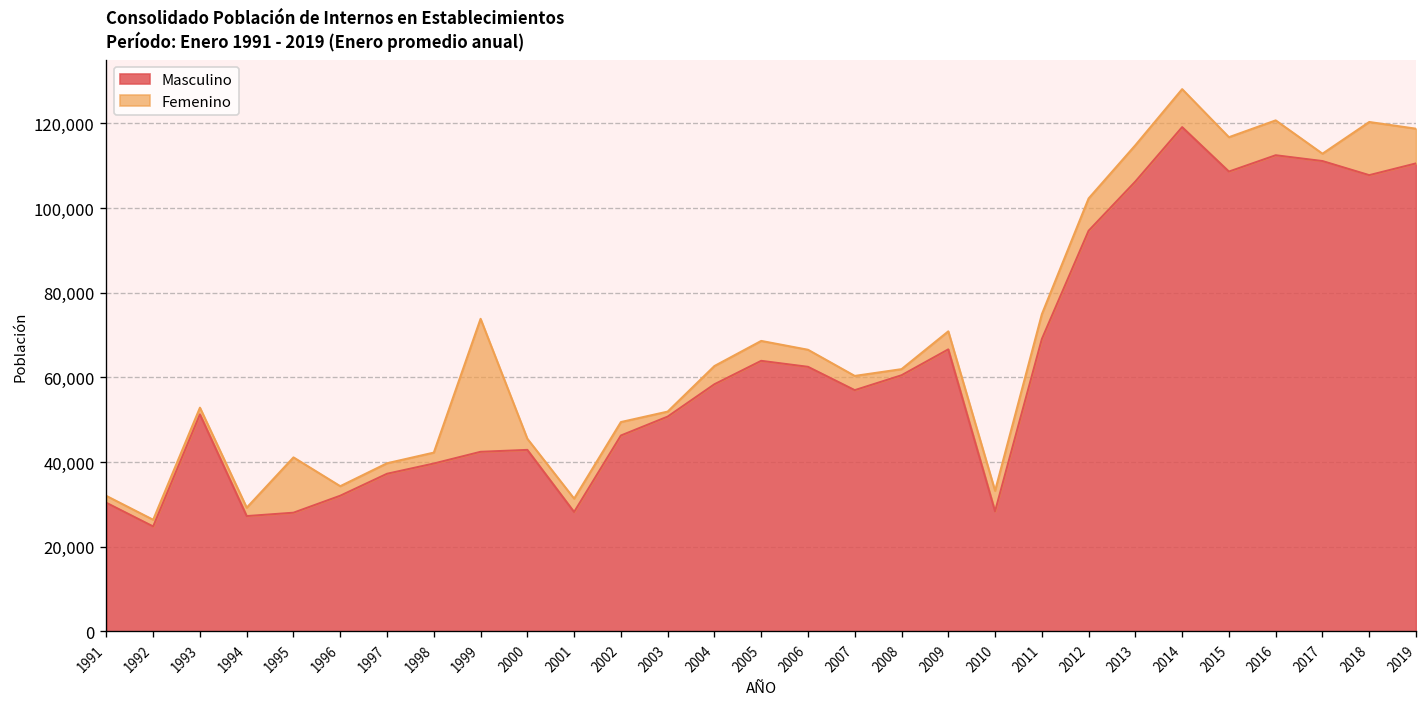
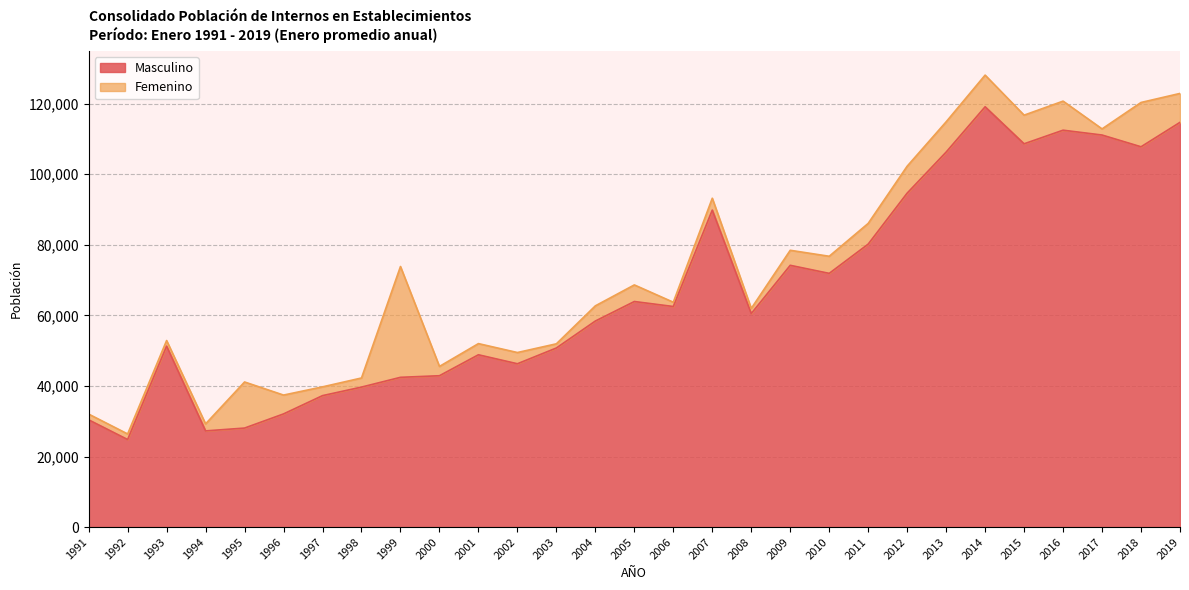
Femenino, 1996: 2,000 -> 5,000
Masculino, 2001: 28,000 -> 49,000
Femenino, 2006: 4,000 -> 1,000
Masculino, 2007: 57,000 -> 90,000
Masculino, 2009: 67,000 -> 74,000
Masculino, 2010: 28,000 -> 72,000
Masculino, 2011: 69,000 -> 80,000
Masculino, 2019: 111,000 -> 115,000
